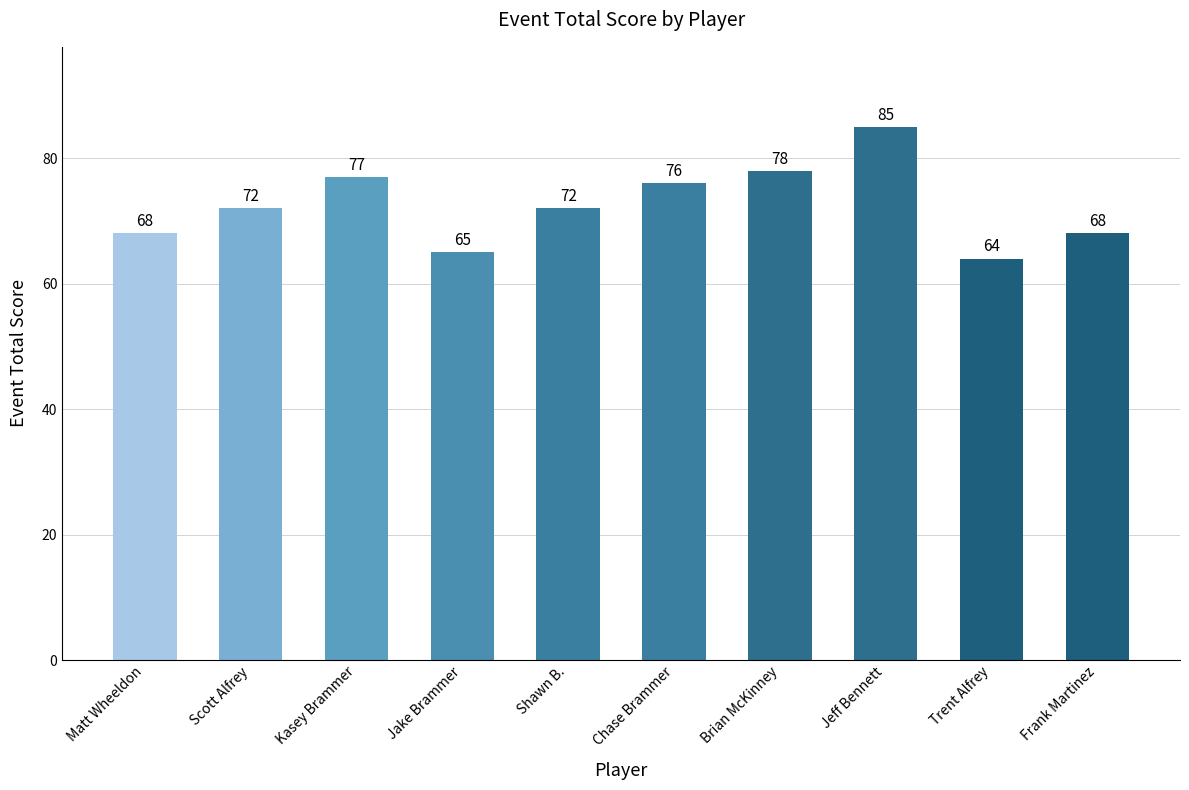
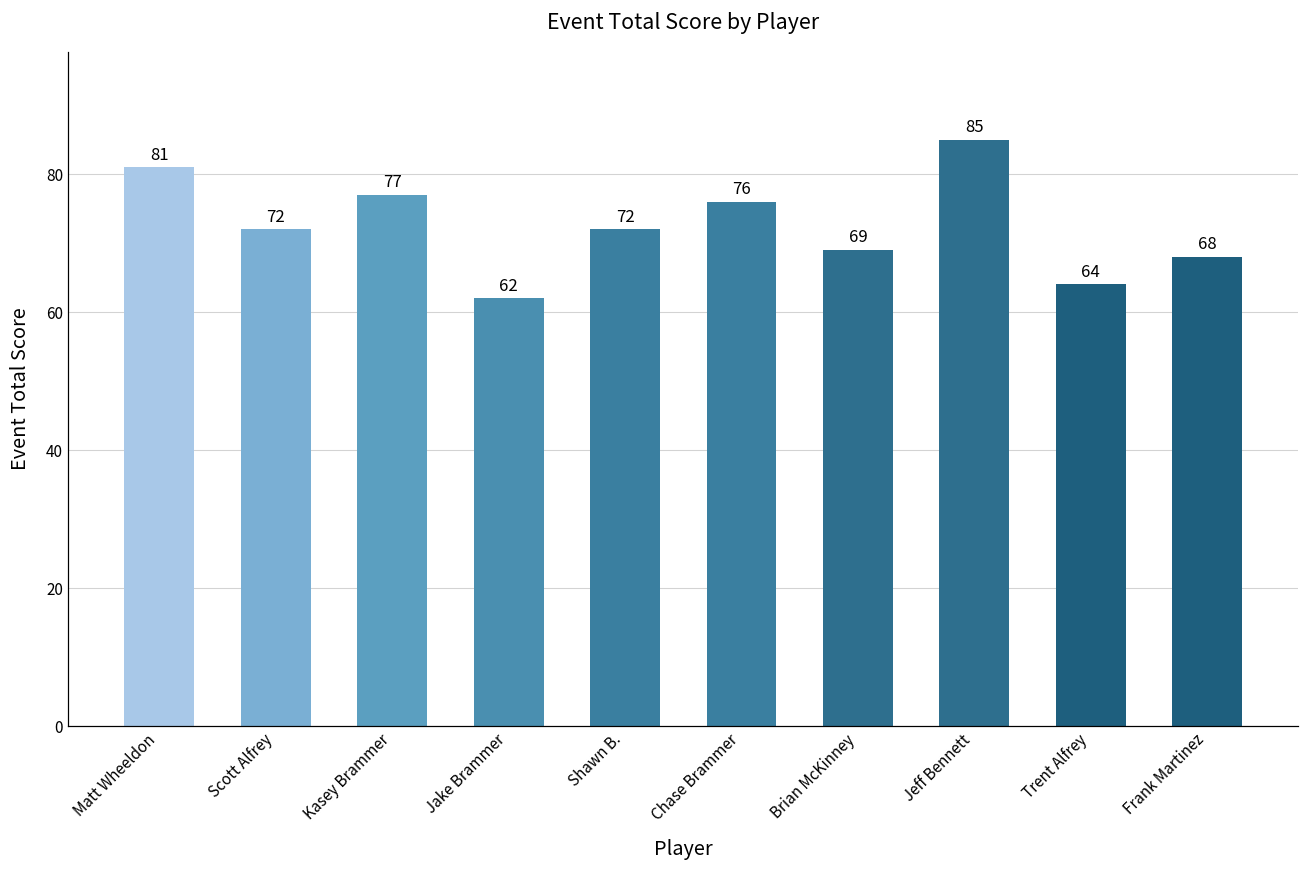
Matt Wheeldon: 68 -> 81
Jake Brammer: 65 -> 62
Brian McKinney: 78 -> 69
